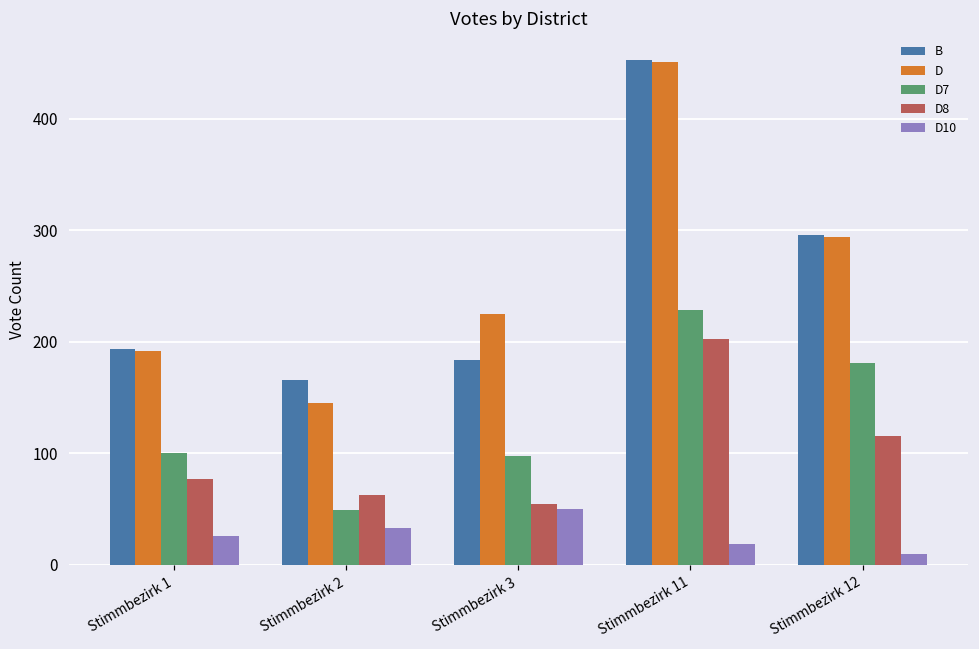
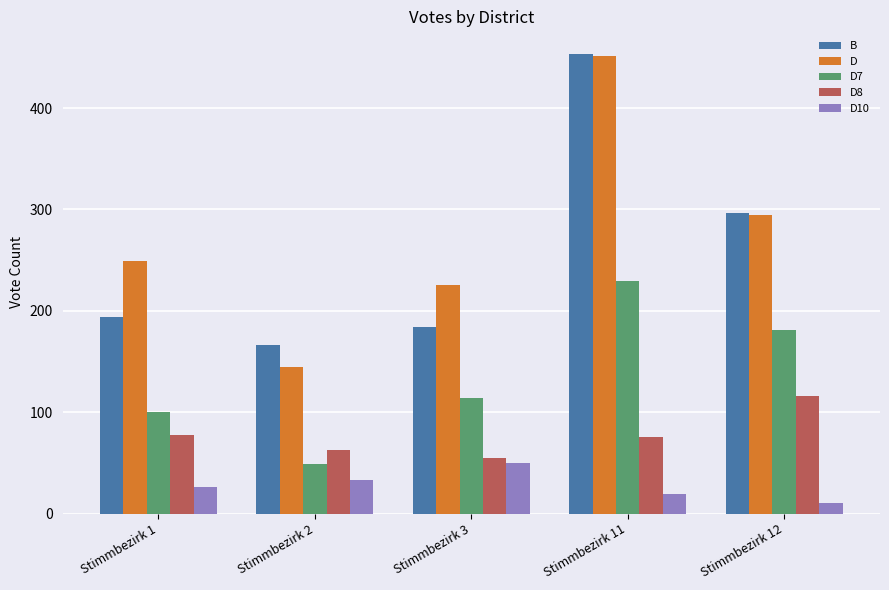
D, Stimmbezirk 1: 192 -> 249
D7, Stimmbezirk 3: 98 -> 114
D8, Stimmbezirk 11: 203 -> 75
